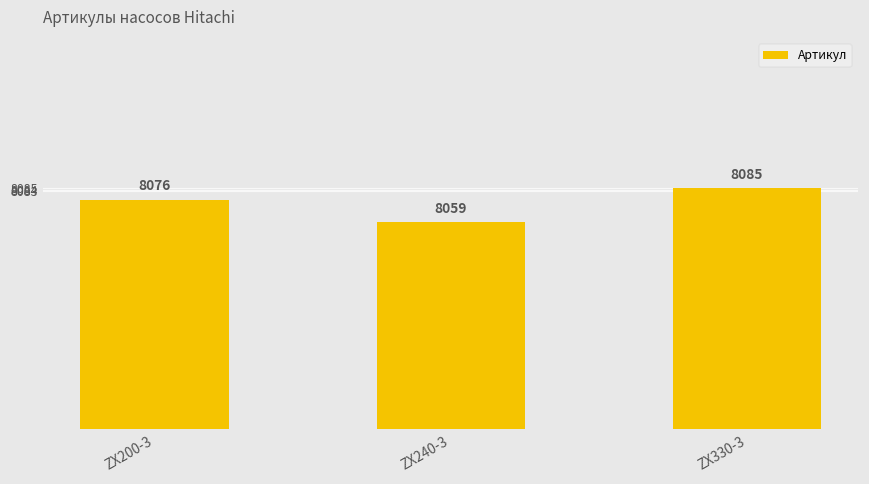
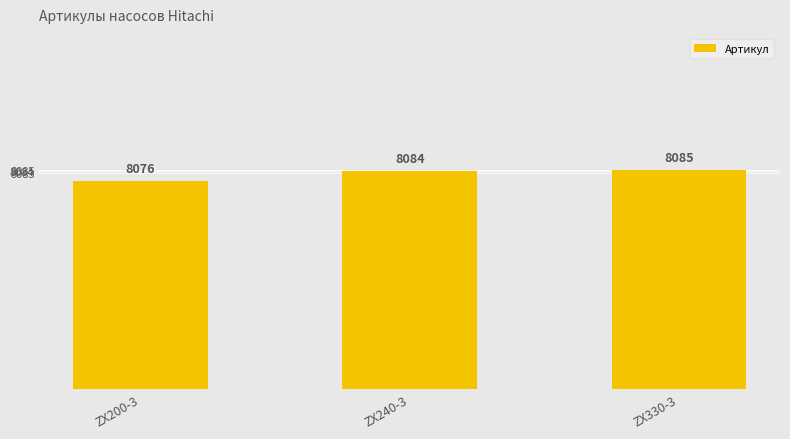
ZX240-3: 8059 -> 8084
